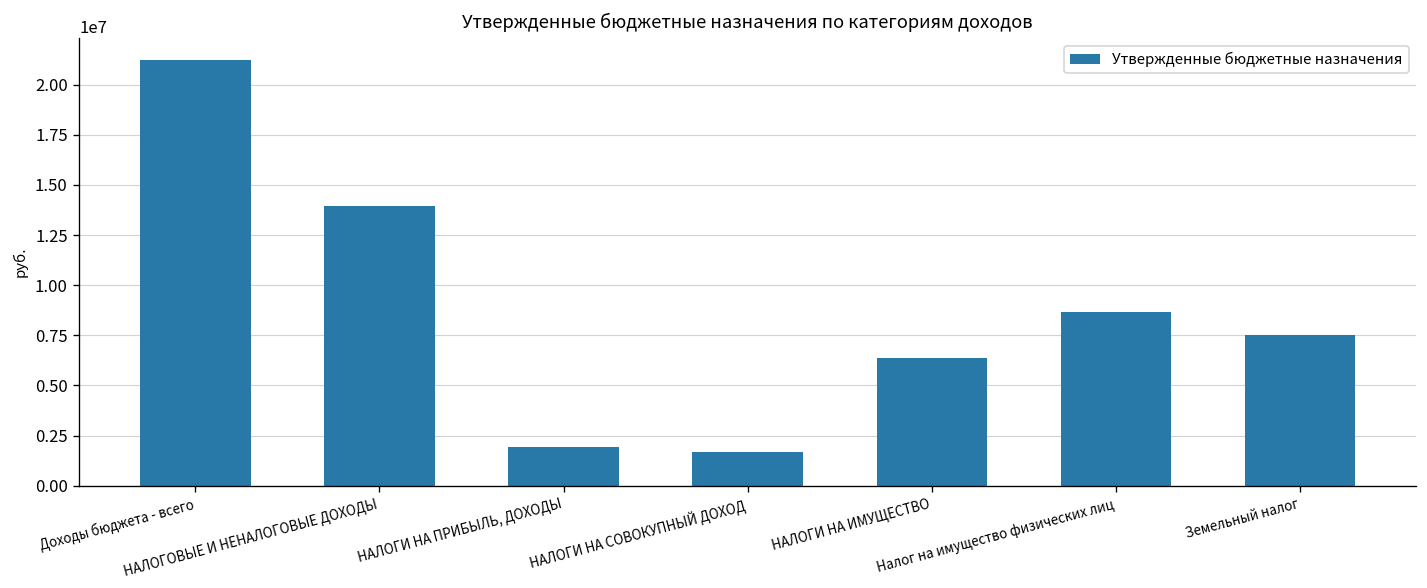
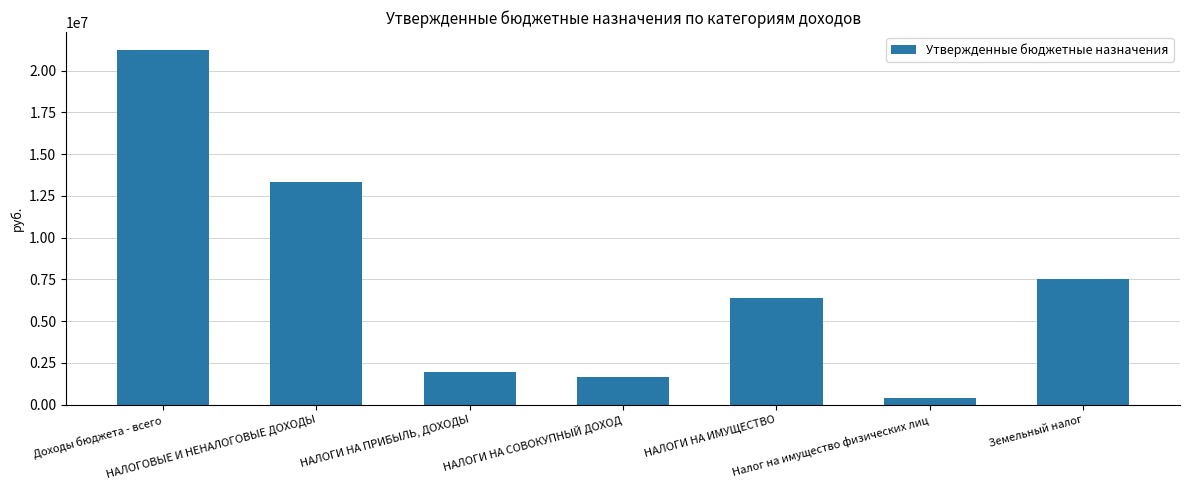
НАЛОГОВЫЕ И НЕНАЛОГОВЫЕ ДОХОДЫ: 13900000 -> 13300000
Налог на имущество физических лиц: 8700000 -> 400000
